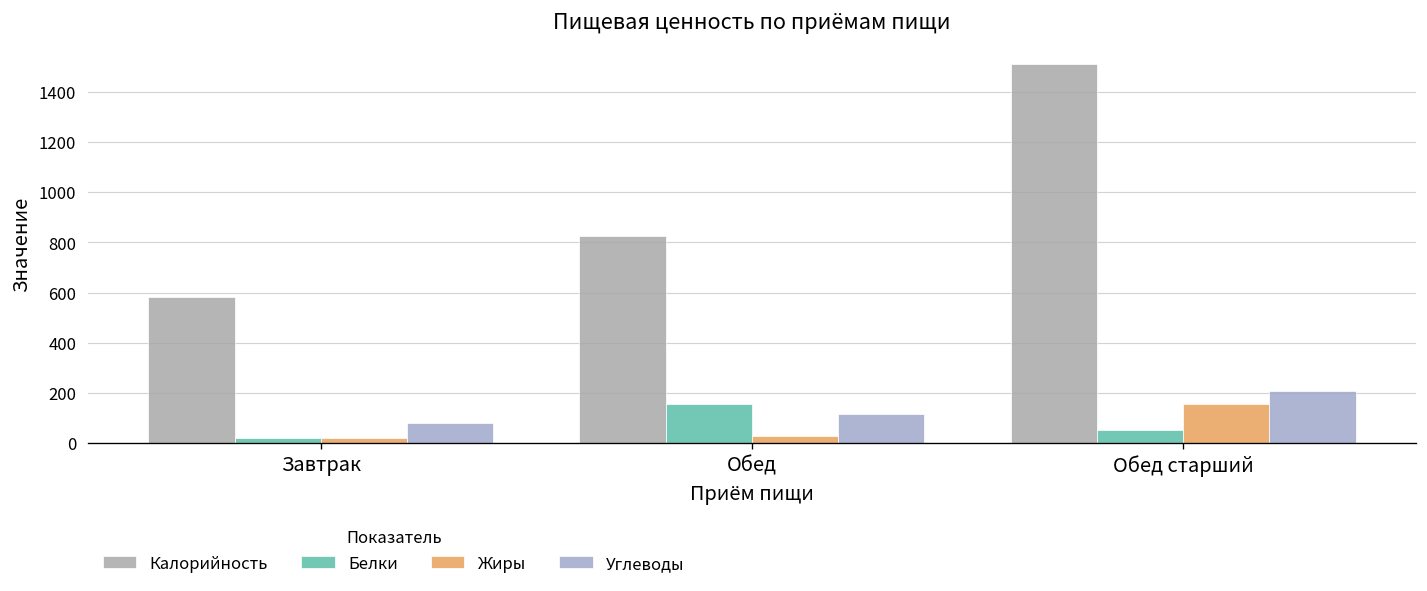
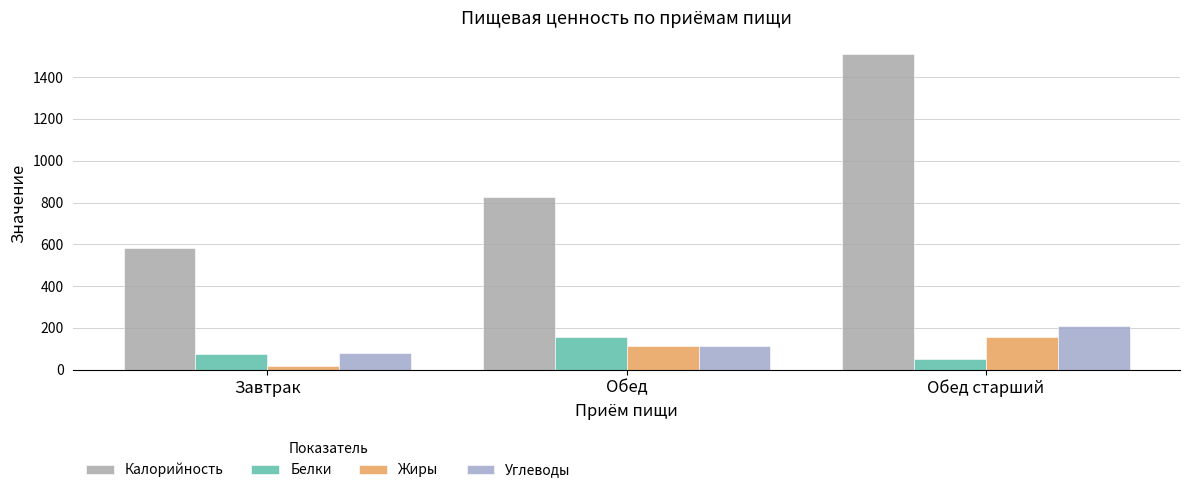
Белки, Завтрак: 20 -> 70
Жиры, Обед: 30 -> 110
